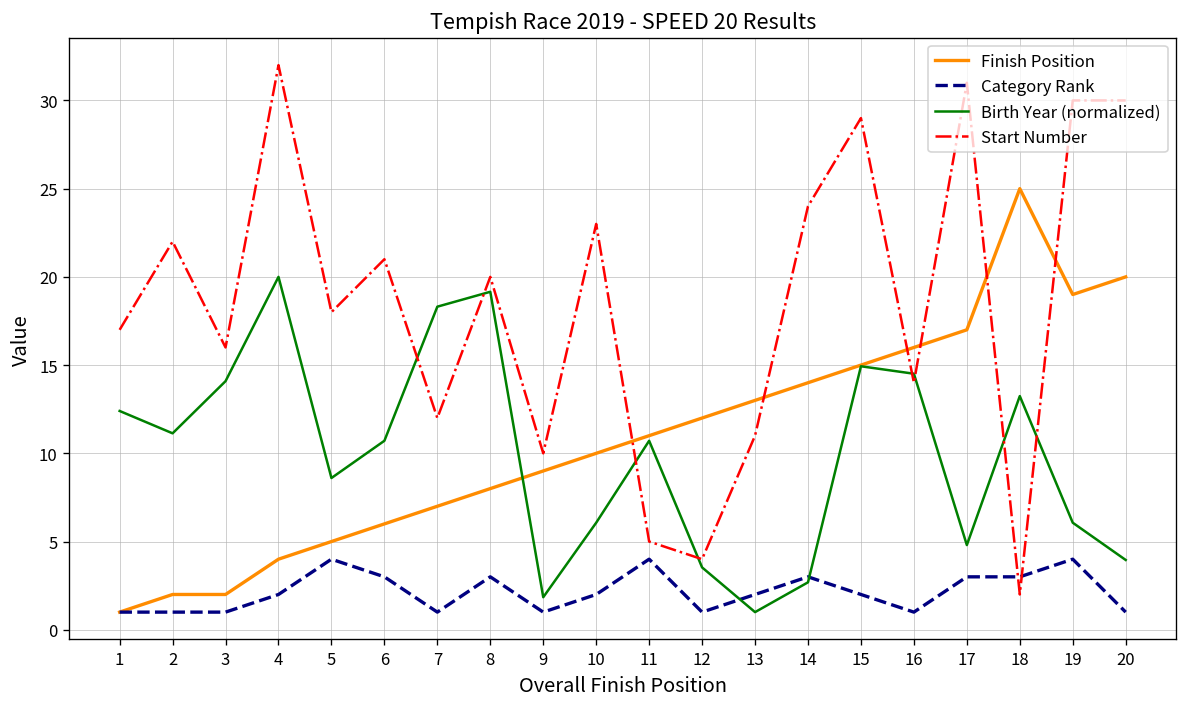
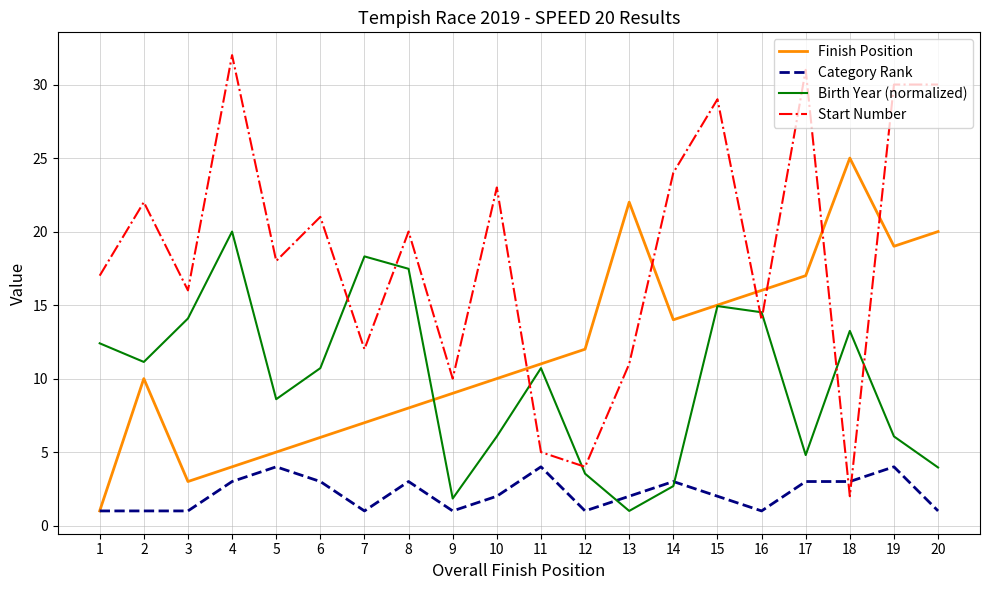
Finish Position, 2: 2 -> 10
Finish Position, 3: 2 -> 3
Category Rank, 4: 2 -> 3
Birth Year (normalized), 8: 19.2 -> 17.5
Finish Position, 13: 13 -> 22
